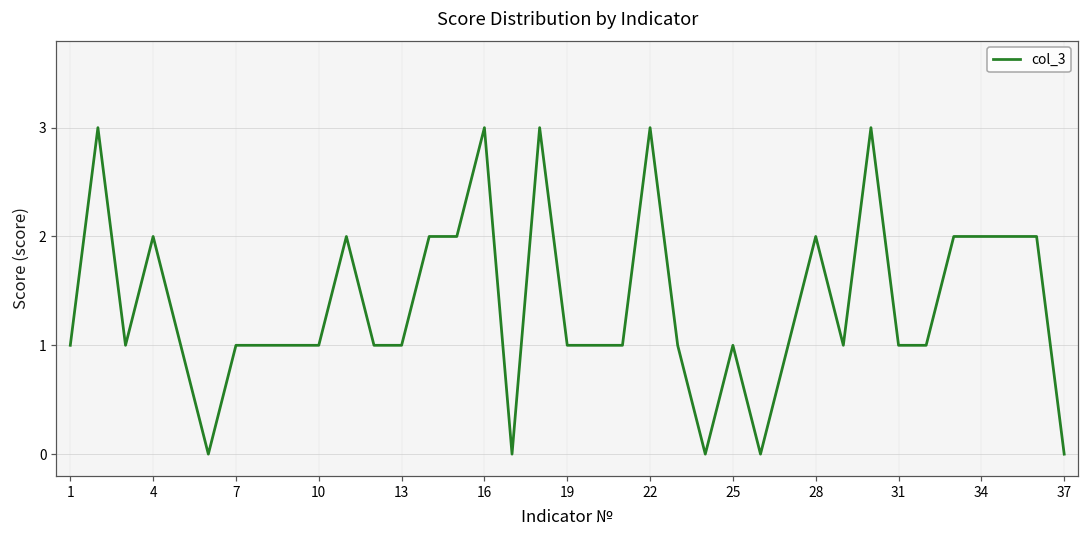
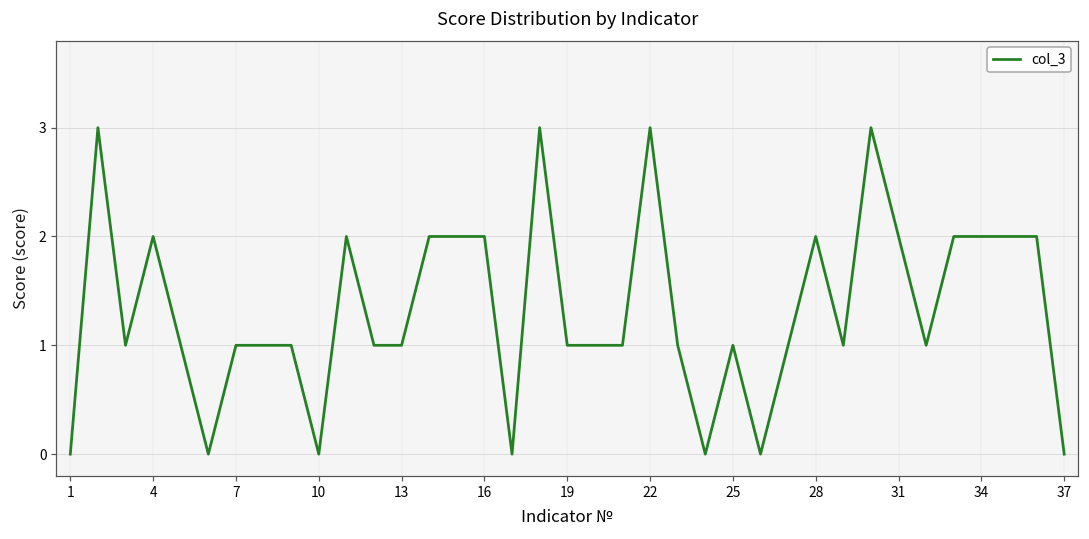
1: 1 -> 0
10: 1 -> 0
16: 3 -> 2
31: 1 -> 2
